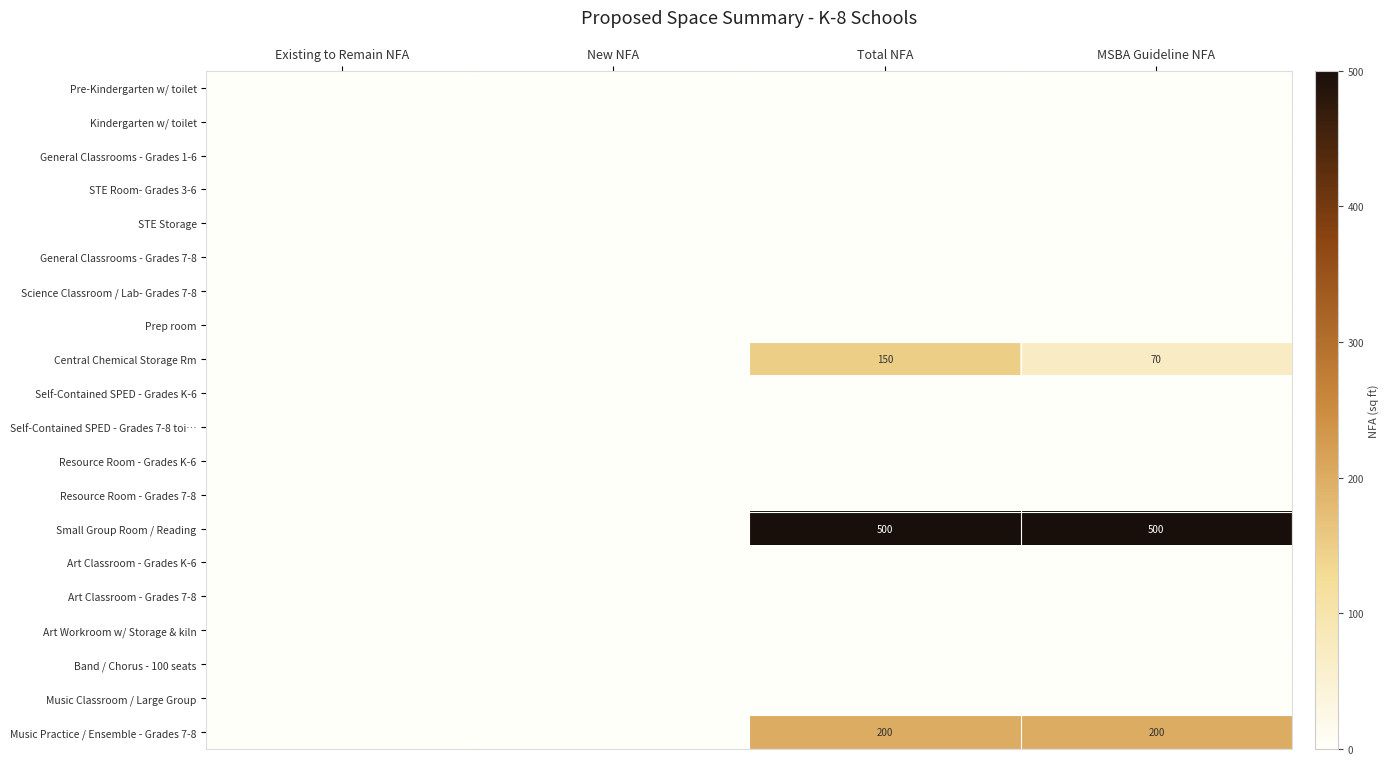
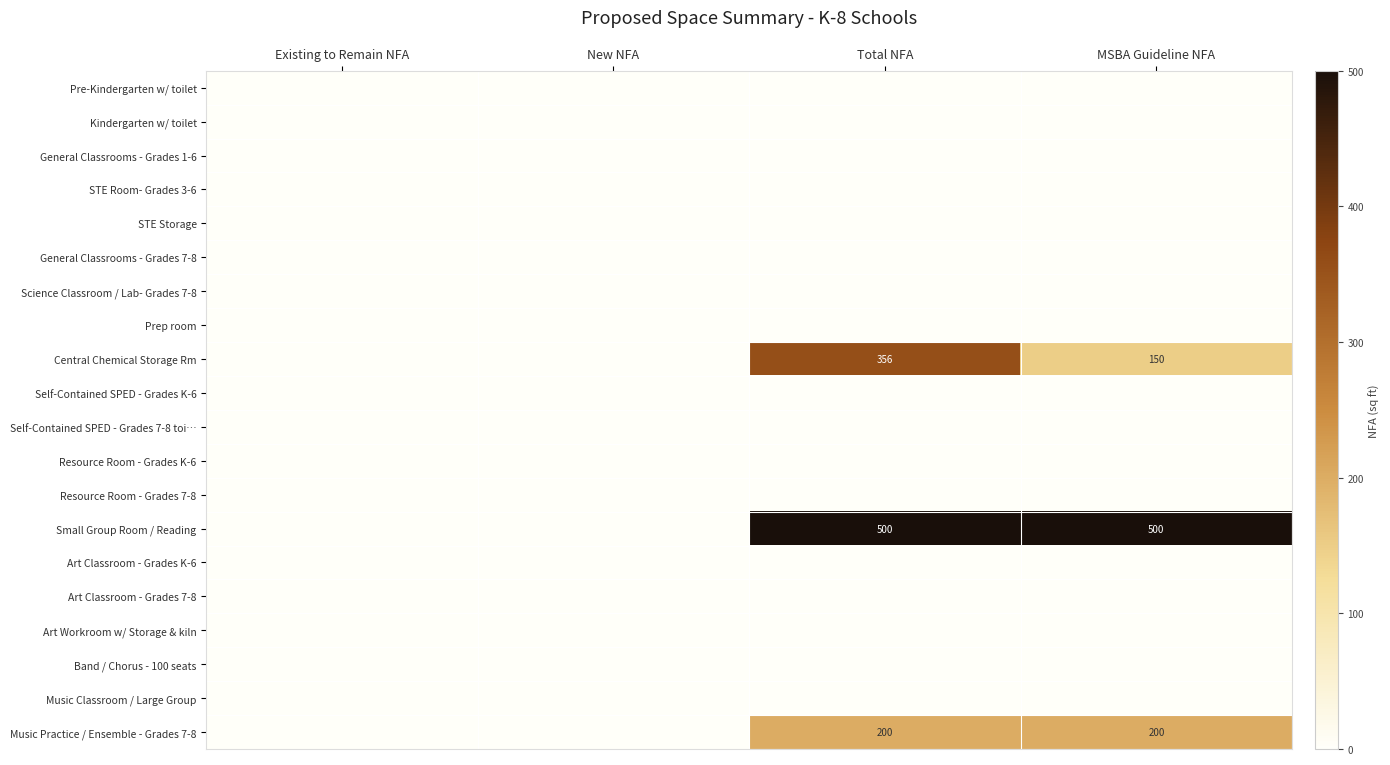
Central Chemical Storage Rm, Total NFA: 150 -> 356
Central Chemical Storage Rm, MSBA Guideline NFA: 70 -> 150
